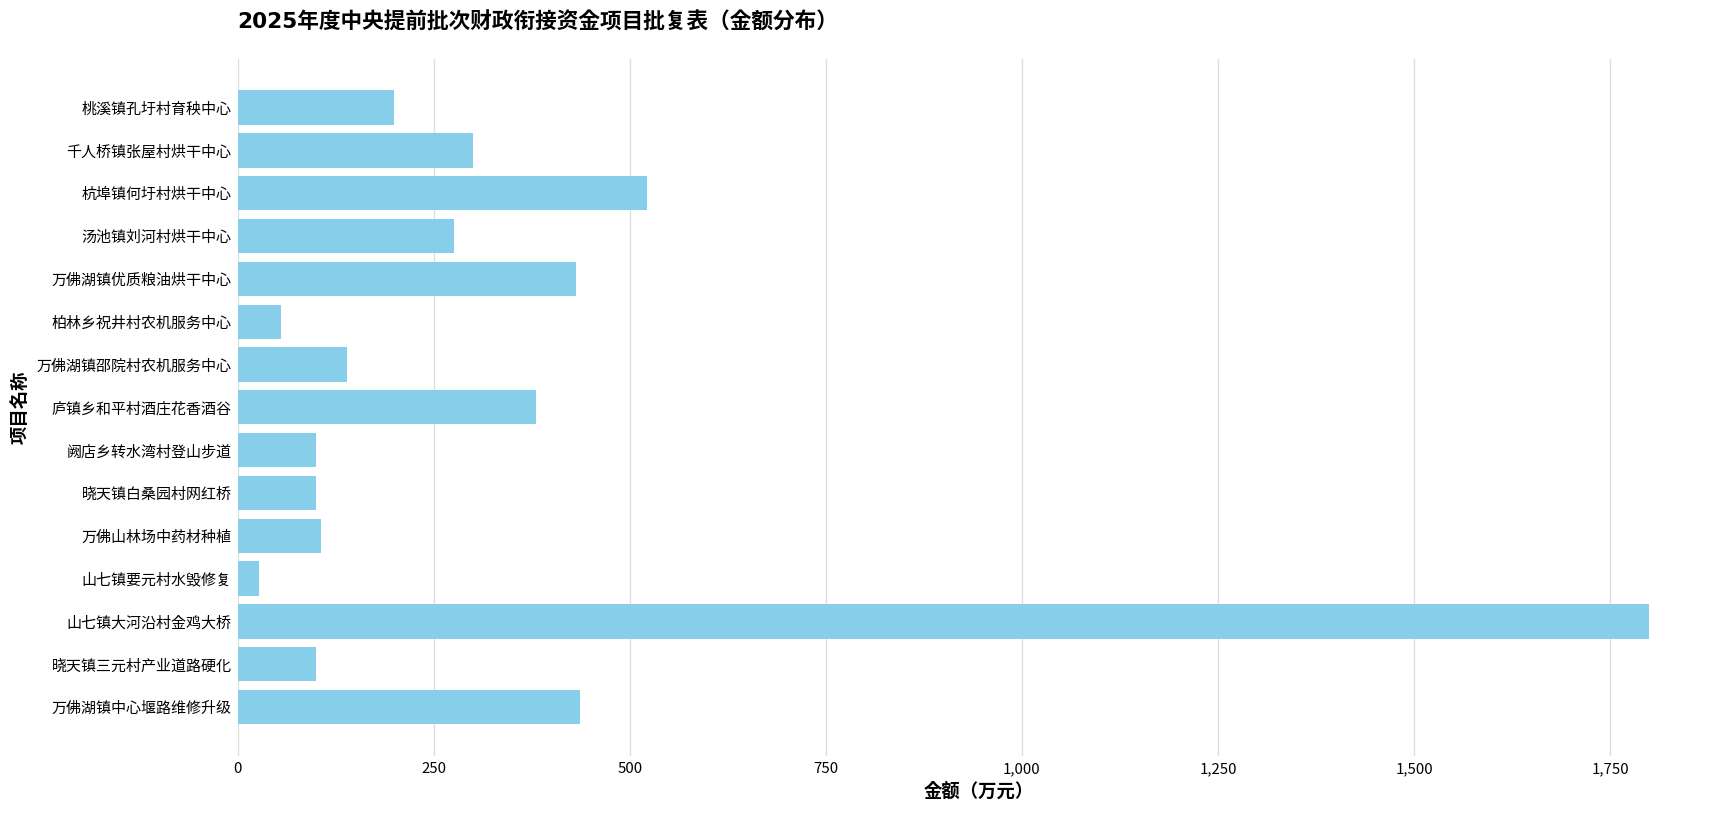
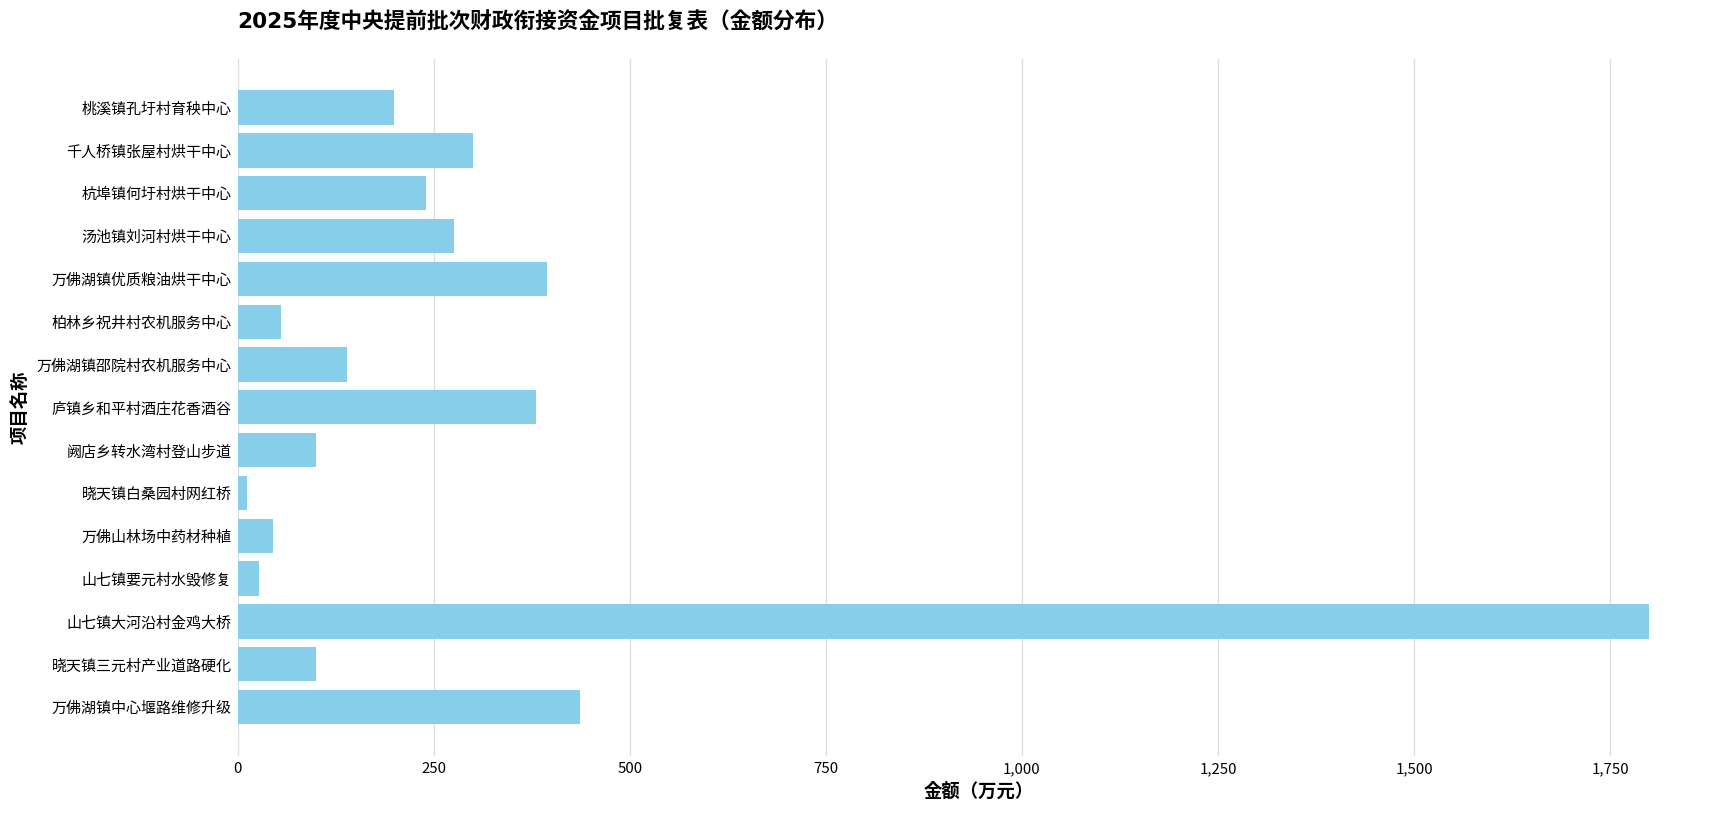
杭埠镇何圩村烘干中心: 520 -> 240
万佛湖镇优质粮油烘干中心: 430 -> 400
晓天镇白桑园村网红桥: 100 -> 10
万佛山林场中药材种植: 110 -> 50
